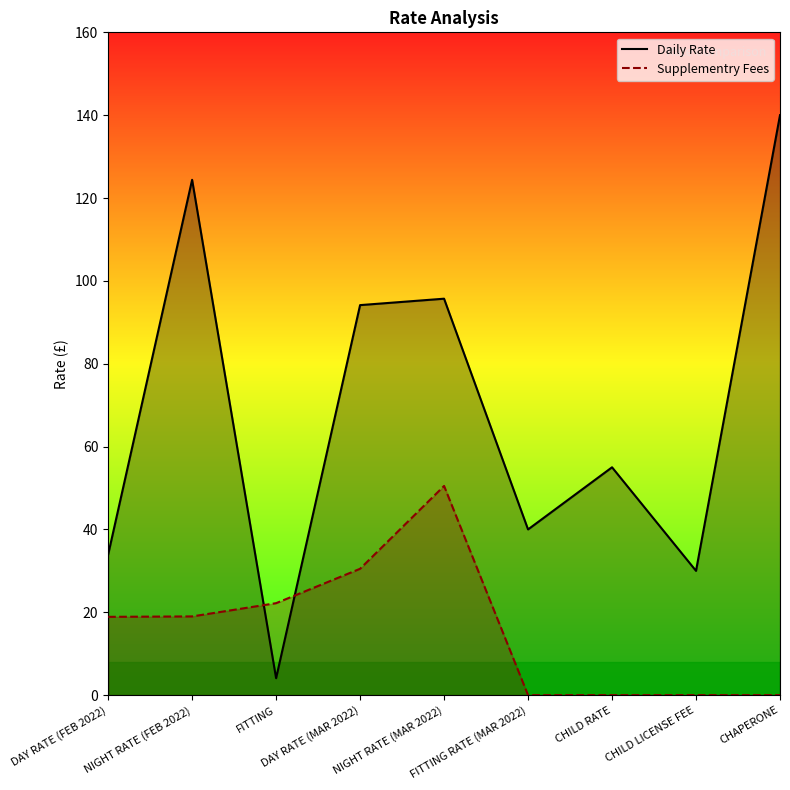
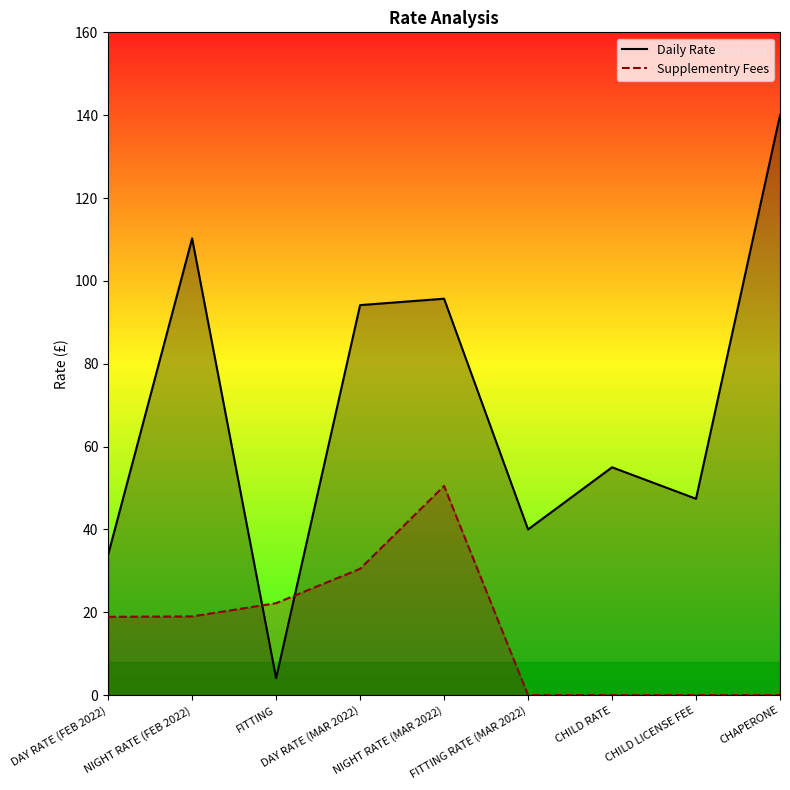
Daily Rate, NIGHT RATE (FEB 2022): 124 -> 110
Daily Rate, CHILD LICENSE FEE: 30 -> 47
